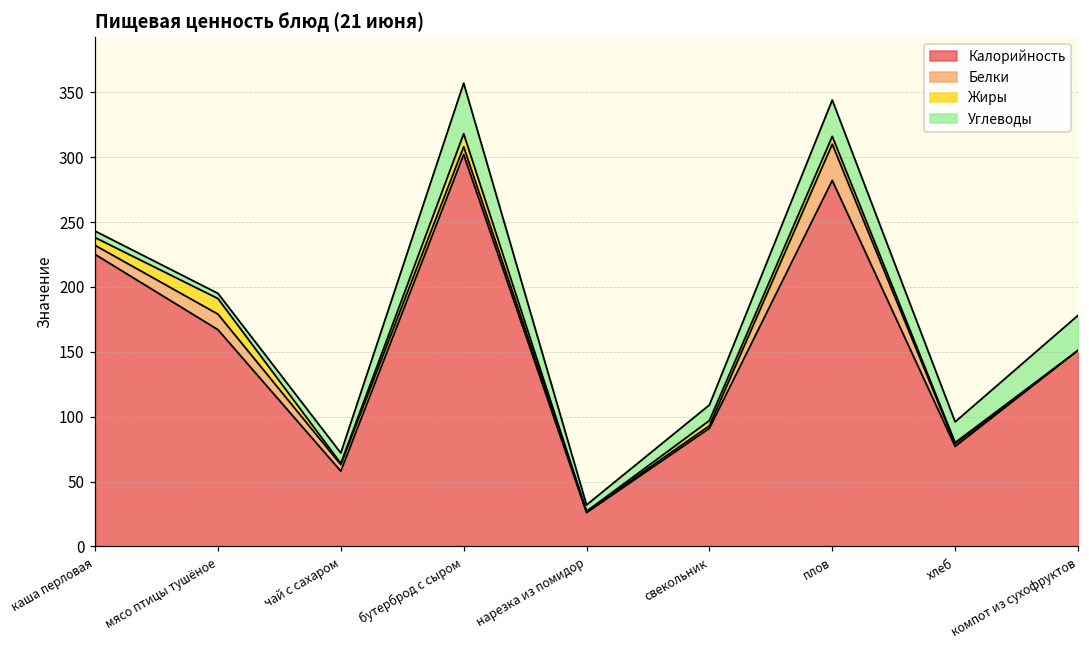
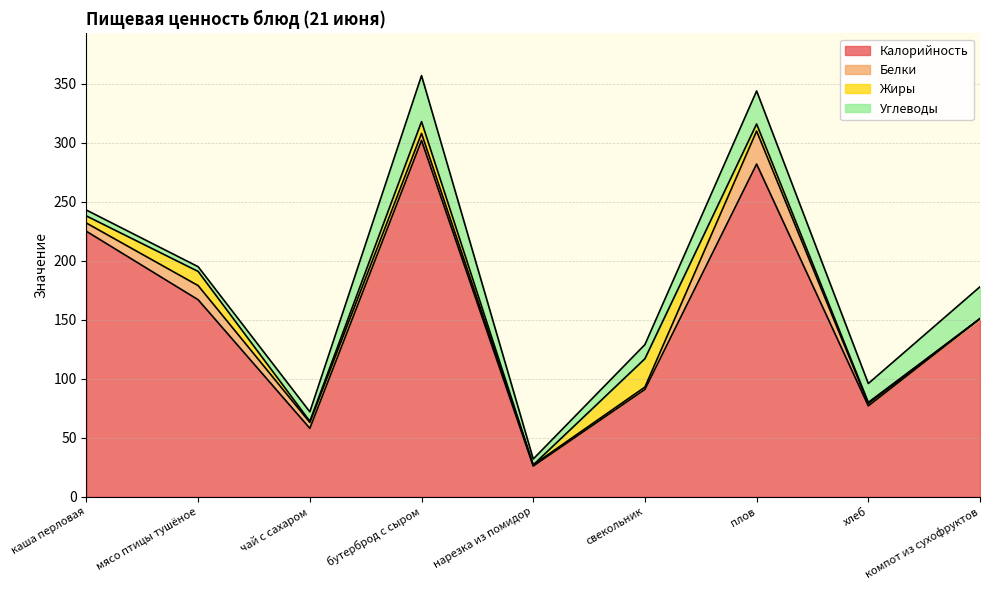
Жиры, свекольник: 4 -> 24
